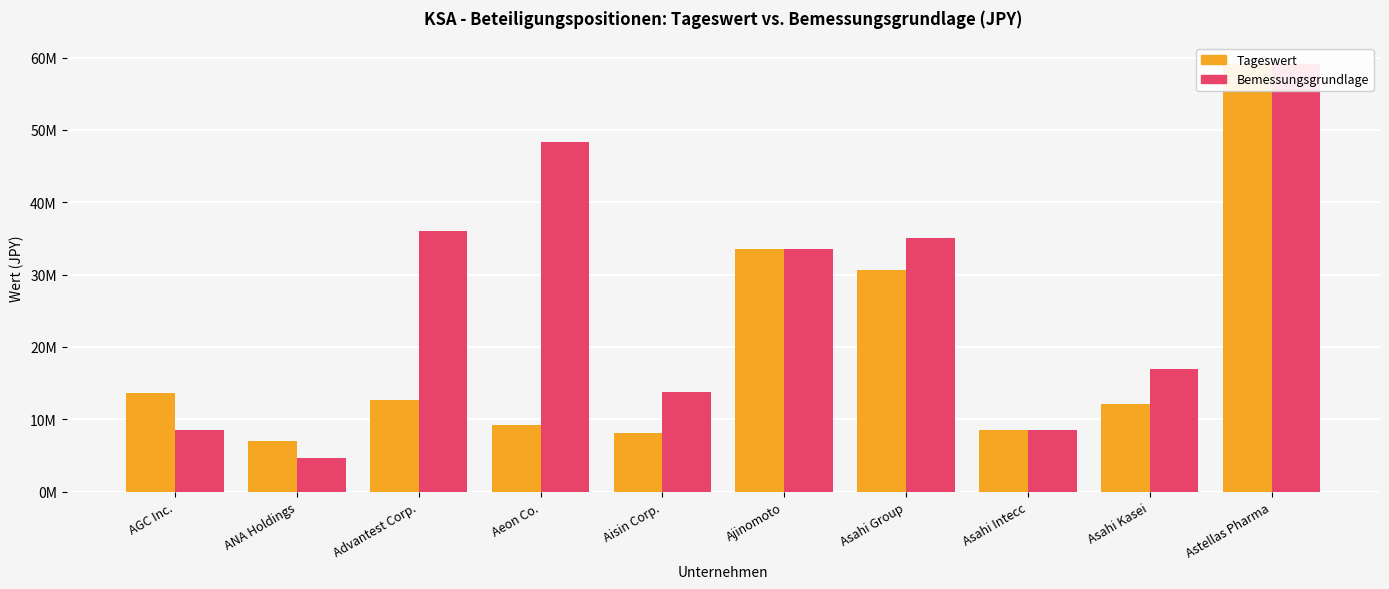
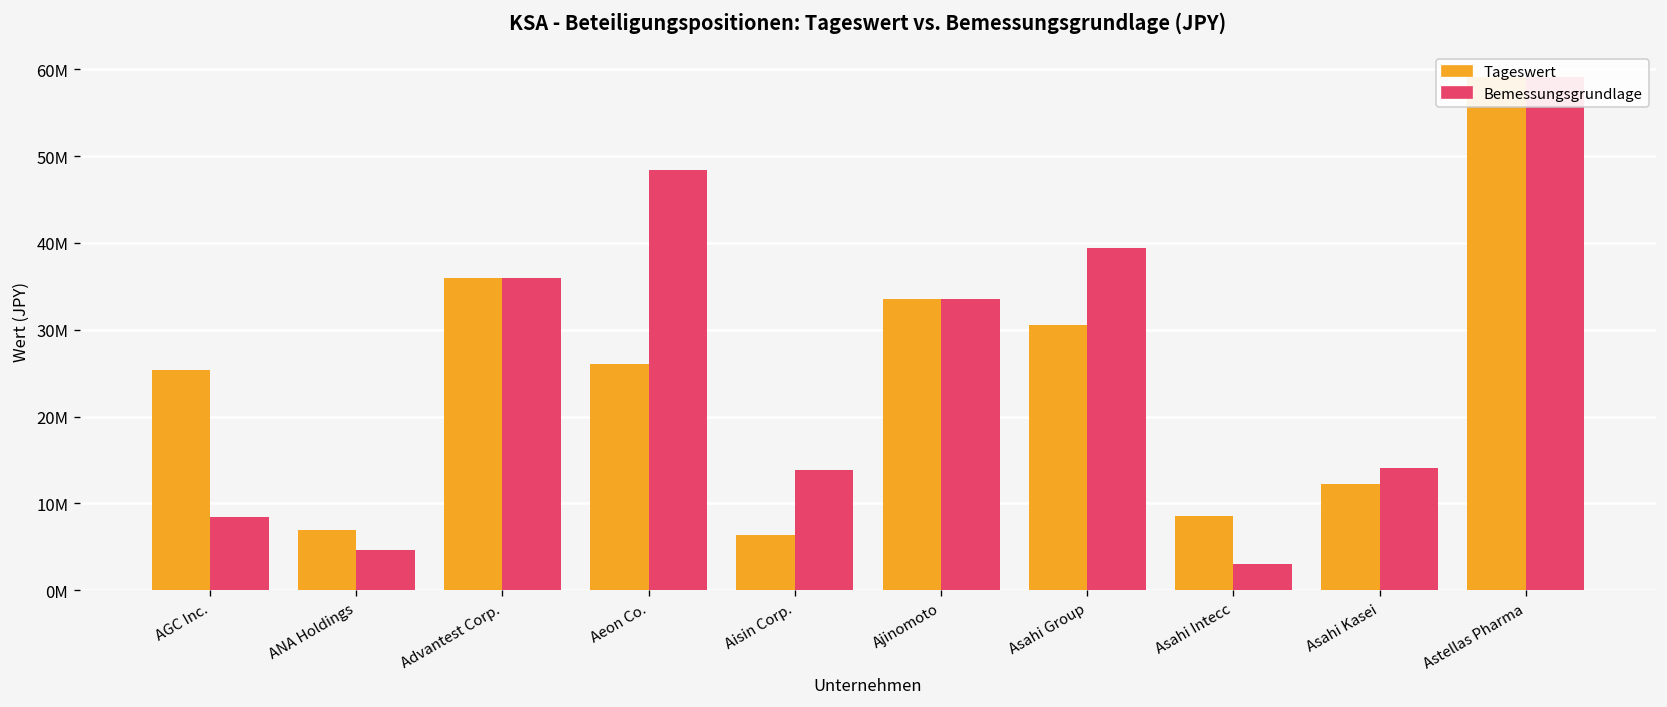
Tageswert, AGC Inc.: 14000000 -> 25000000
Tageswert, Advantest Corp.: 13000000 -> 36000000
Tageswert, Aeon Co.: 9000000 -> 26000000
Tageswert, Aisin Corp.: 8000000 -> 6000000
Bemessungsgrundlage, Asahi Group: 35000000 -> 39000000
Bemessungsgrundlage, Asahi Intecc: 9000000 -> 3000000
Bemessungsgrundlage, Asahi Kasei: 17000000 -> 14000000
